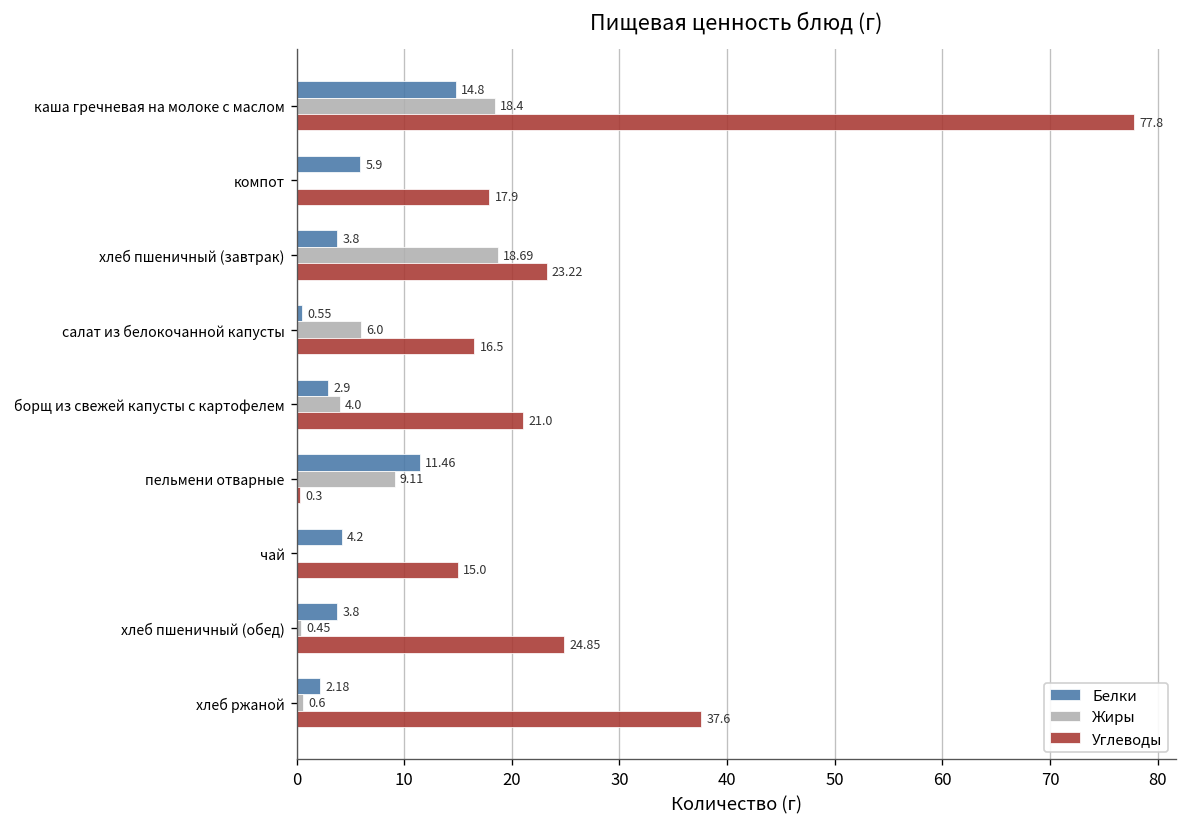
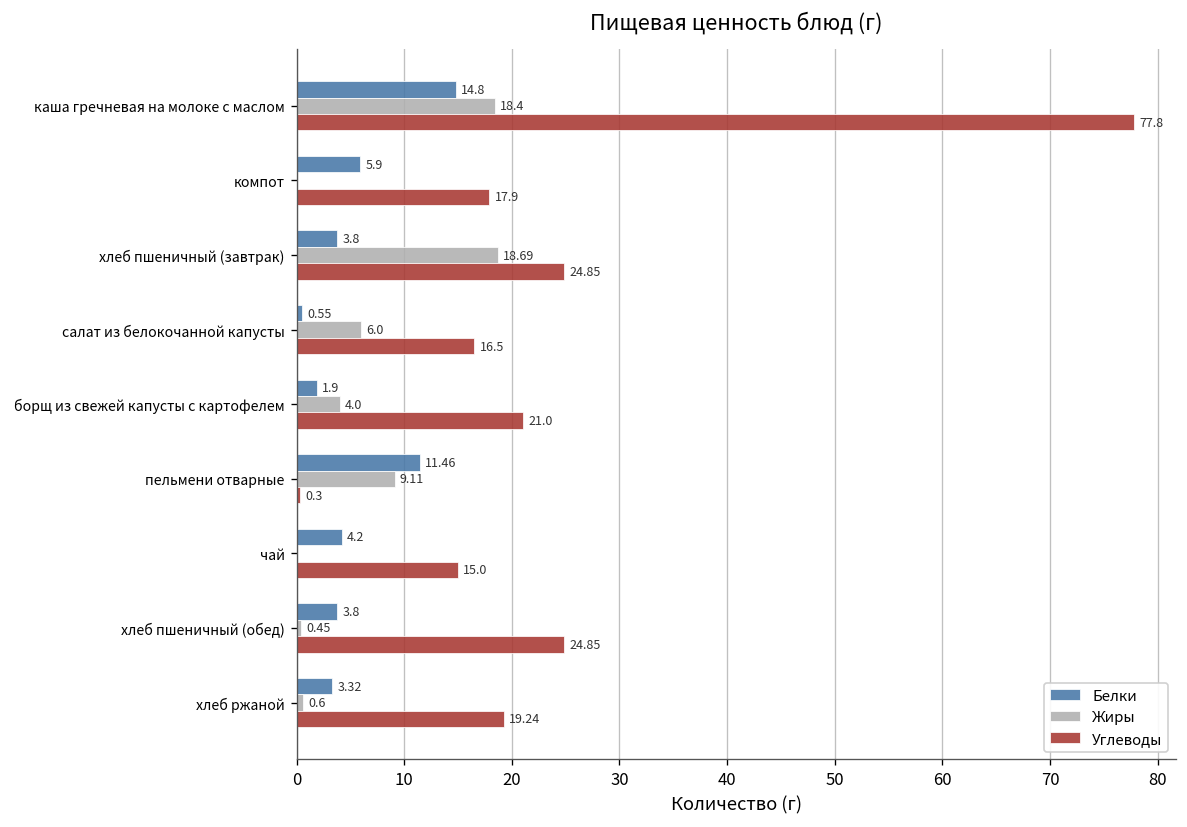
Углеводы, хлеб пшеничный (завтрак): 23.22 -> 24.85
Белки, борщ из свежей капусты с картофелем: 2.9 -> 1.9
Белки, хлеб ржаной: 2.18 -> 3.32
Углеводы, хлеб ржаной: 37.6 -> 19.24
